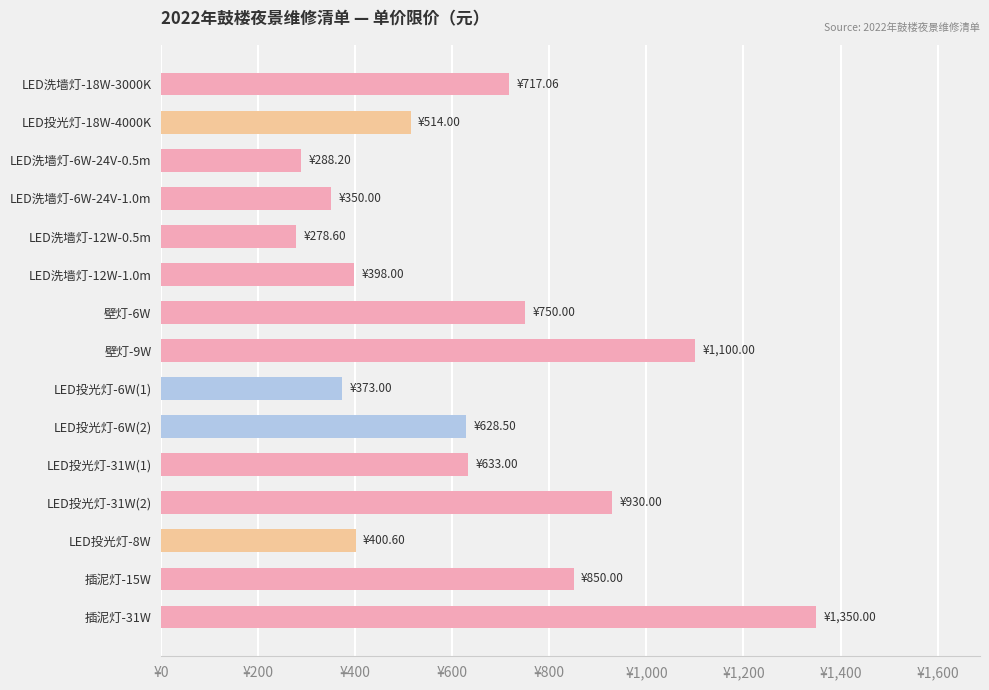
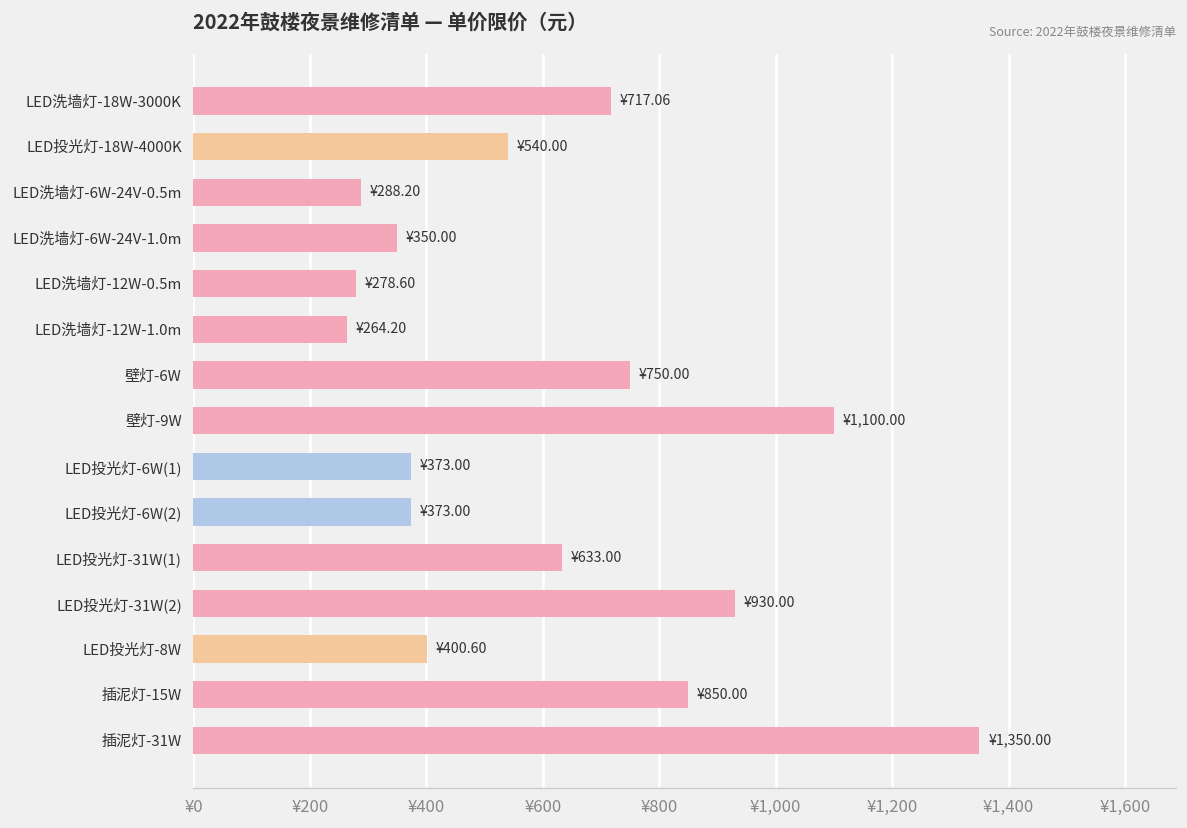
LED投光灯-18W-4000K: ¥514.00 -> ¥540.00
LED洗墙灯-12W-1.0m: ¥398.00 -> ¥264.20
LED投光灯-6W(2): ¥628.50 -> ¥373.00
